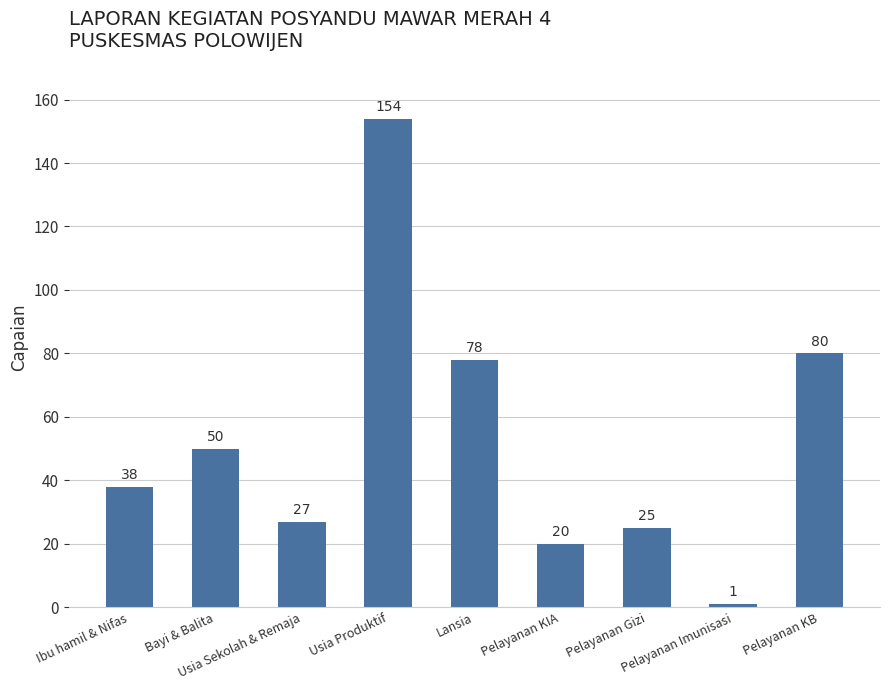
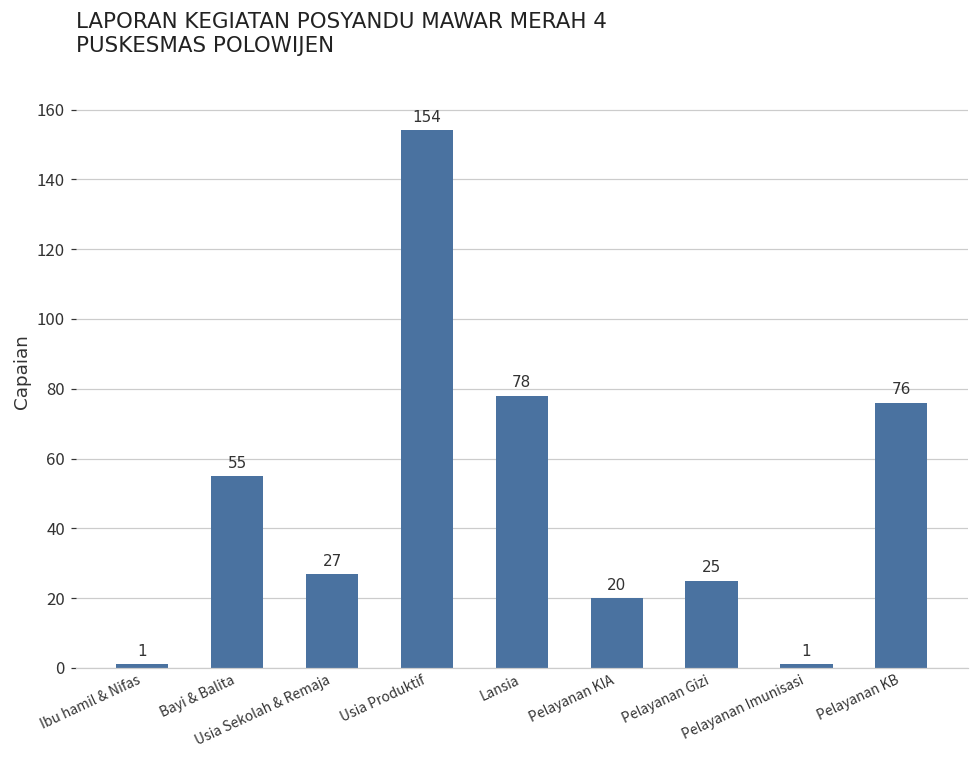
Ibu hamil & Nifas: 38 -> 1
Bayi & Balita: 50 -> 55
Pelayanan KB: 80 -> 76
